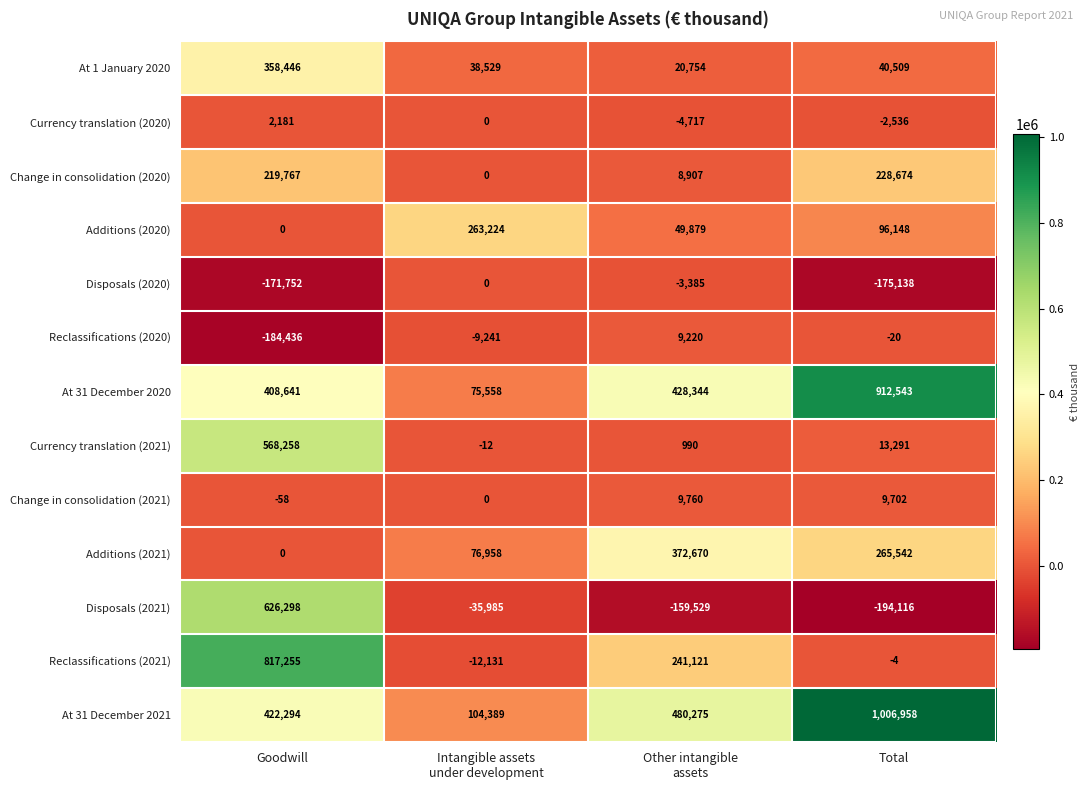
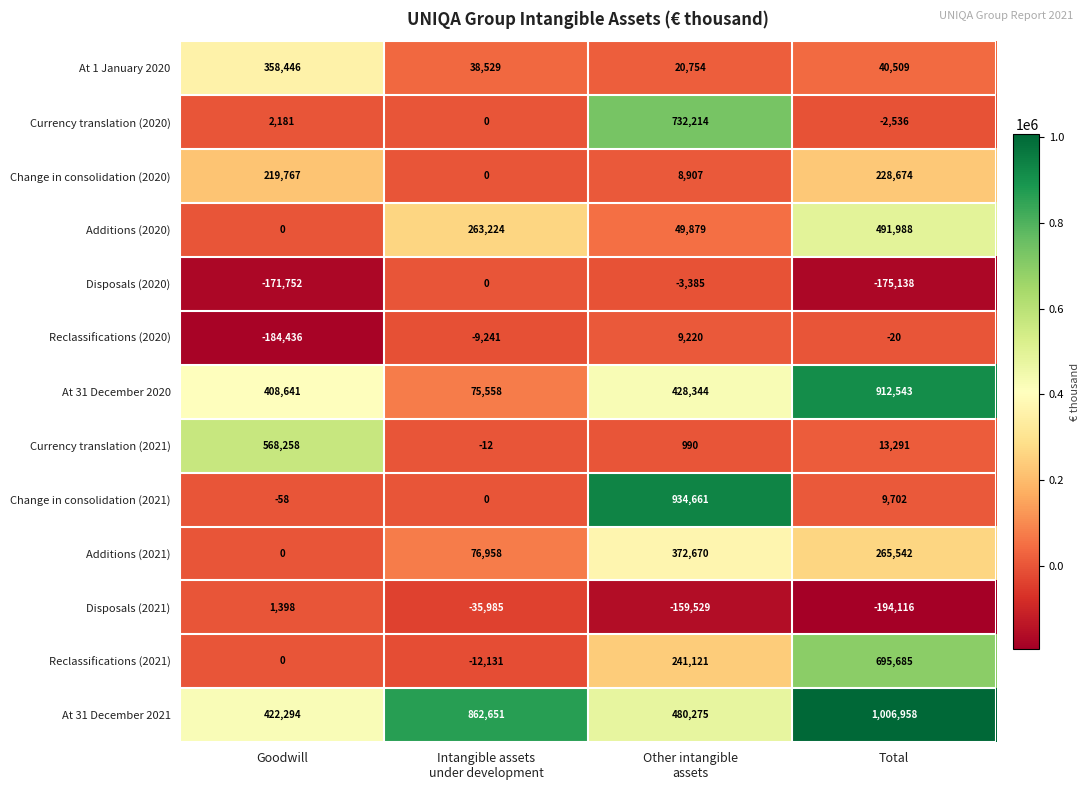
Currency translation (2020), Other intangible assets: -4,717 -> 732,214
Additions (2020), Total: 96,148 -> 491,988
Change in consolidation (2021), Other intangible assets: 9,760 -> 934,661
Disposals (2021), Goodwill: 626,298 -> 1,398
Reclassifications (2021), Goodwill: 817,255 -> 0
Reclassifications (2021), Total: -4 -> 695,685
At 31 December 2021, Intangible assets under development: 104,389 -> 862,651
